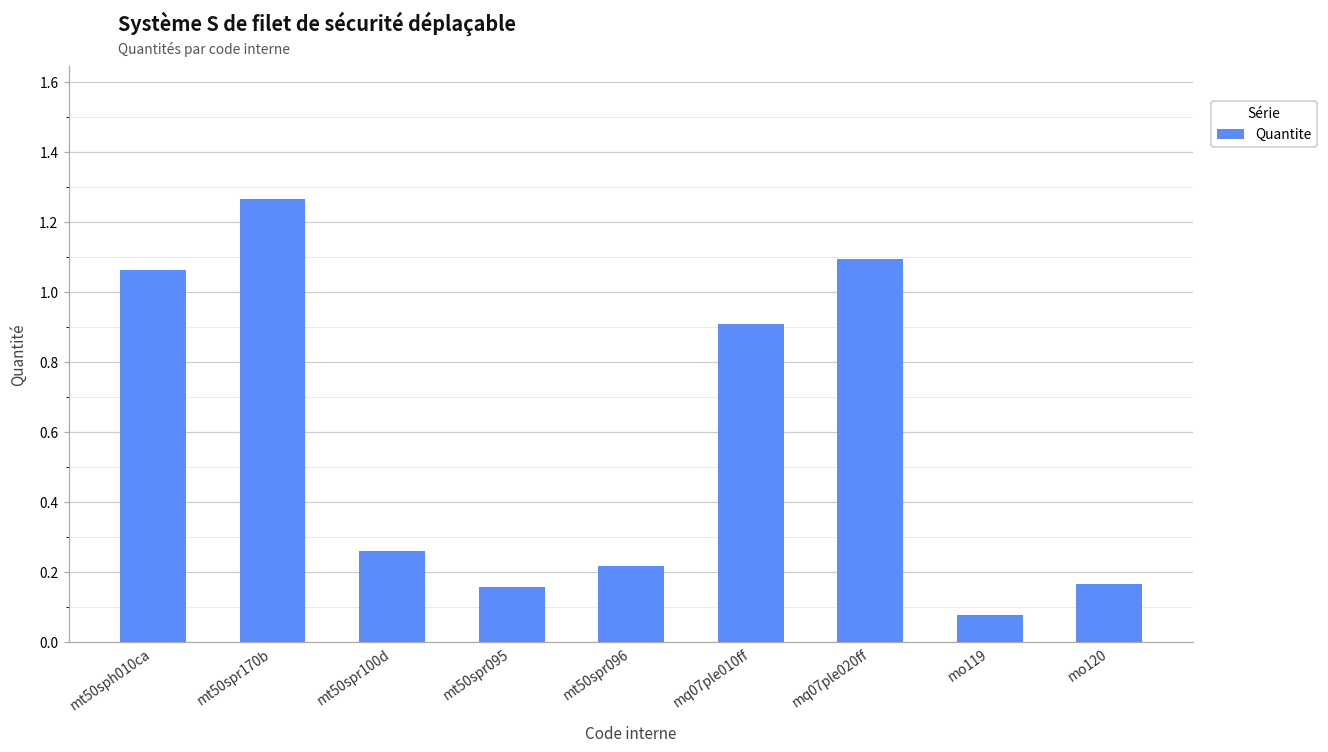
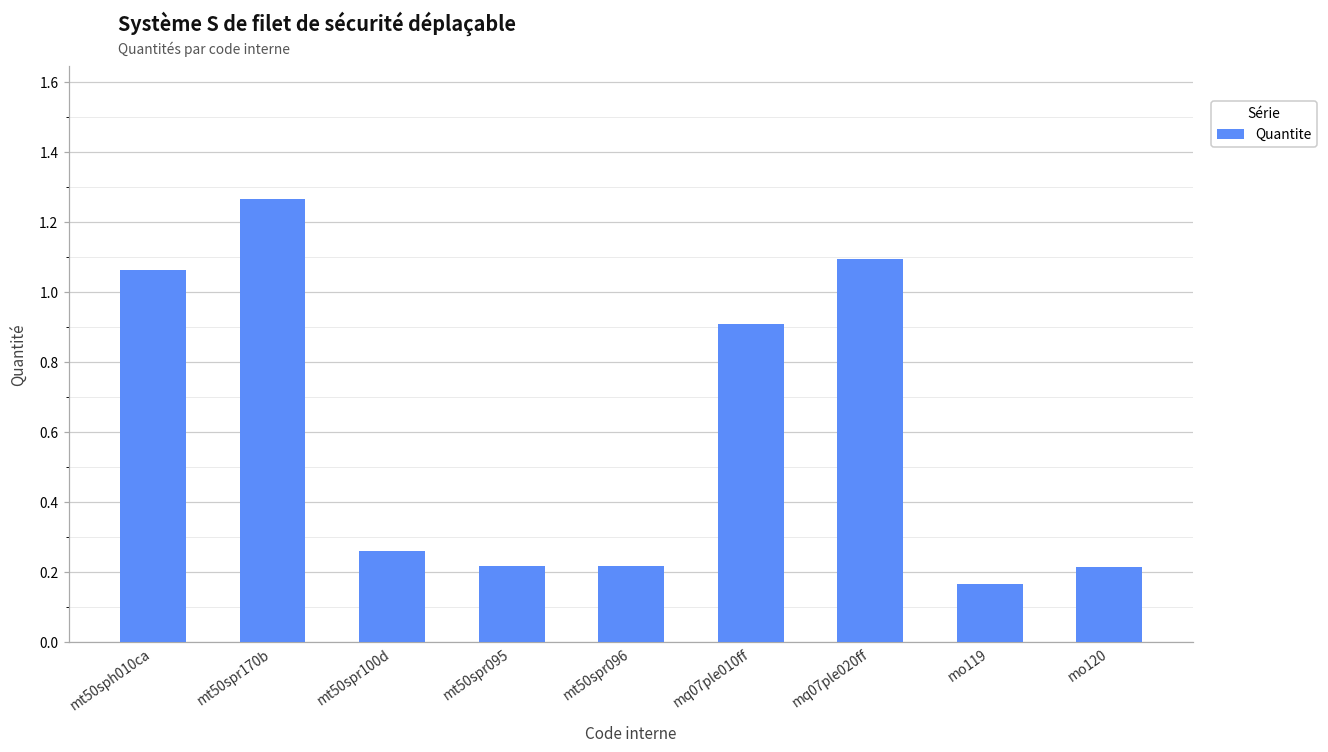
mt50spr095: 0.16 -> 0.22
mo119: 0.08 -> 0.17
mo120: 0.17 -> 0.22
